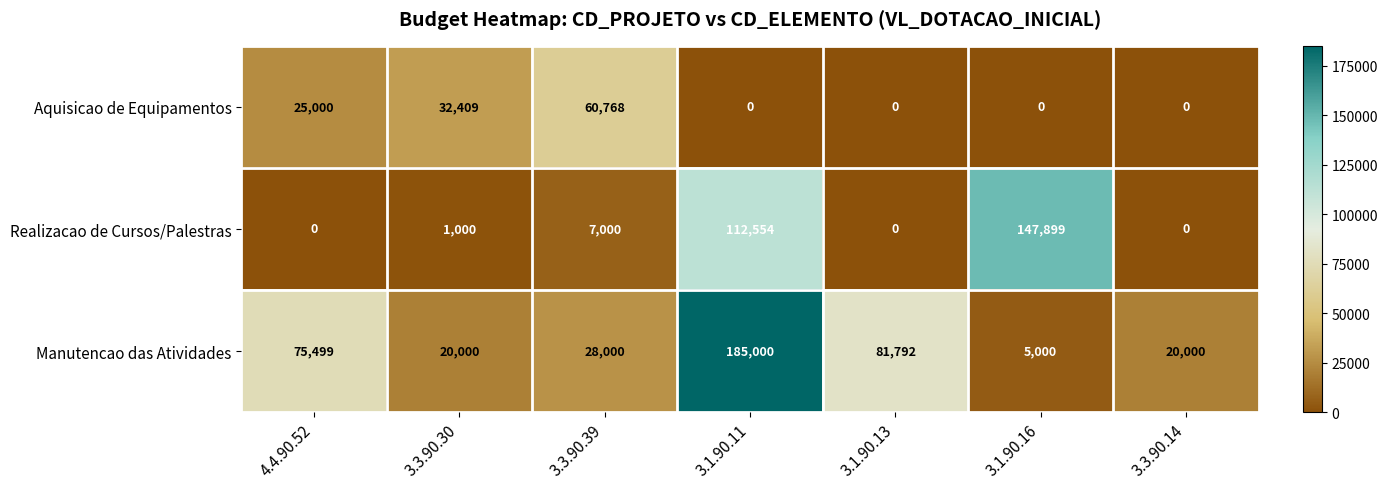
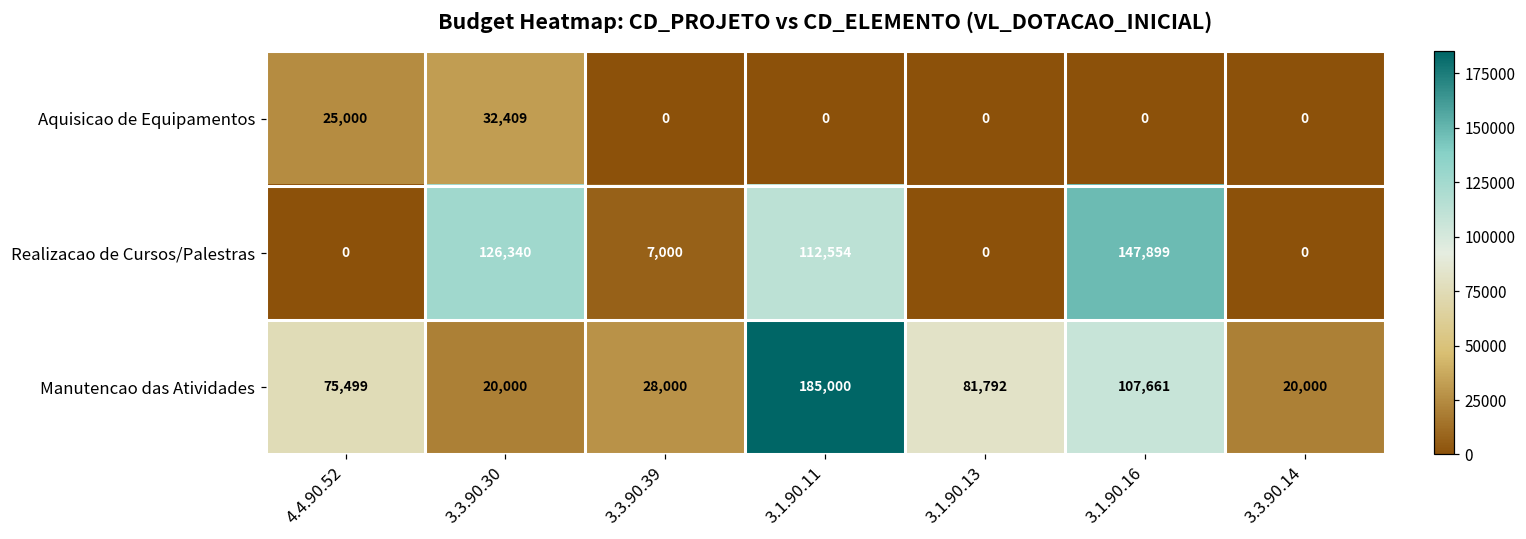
Aquisicao de Equipamentos, 3.3.90.39: 60,768 -> 0
Realizacao de Cursos/Palestras, 3.3.90.30: 1,000 -> 126,340
Manutencao das Atividades, 3.1.90.16: 5,000 -> 107,661
